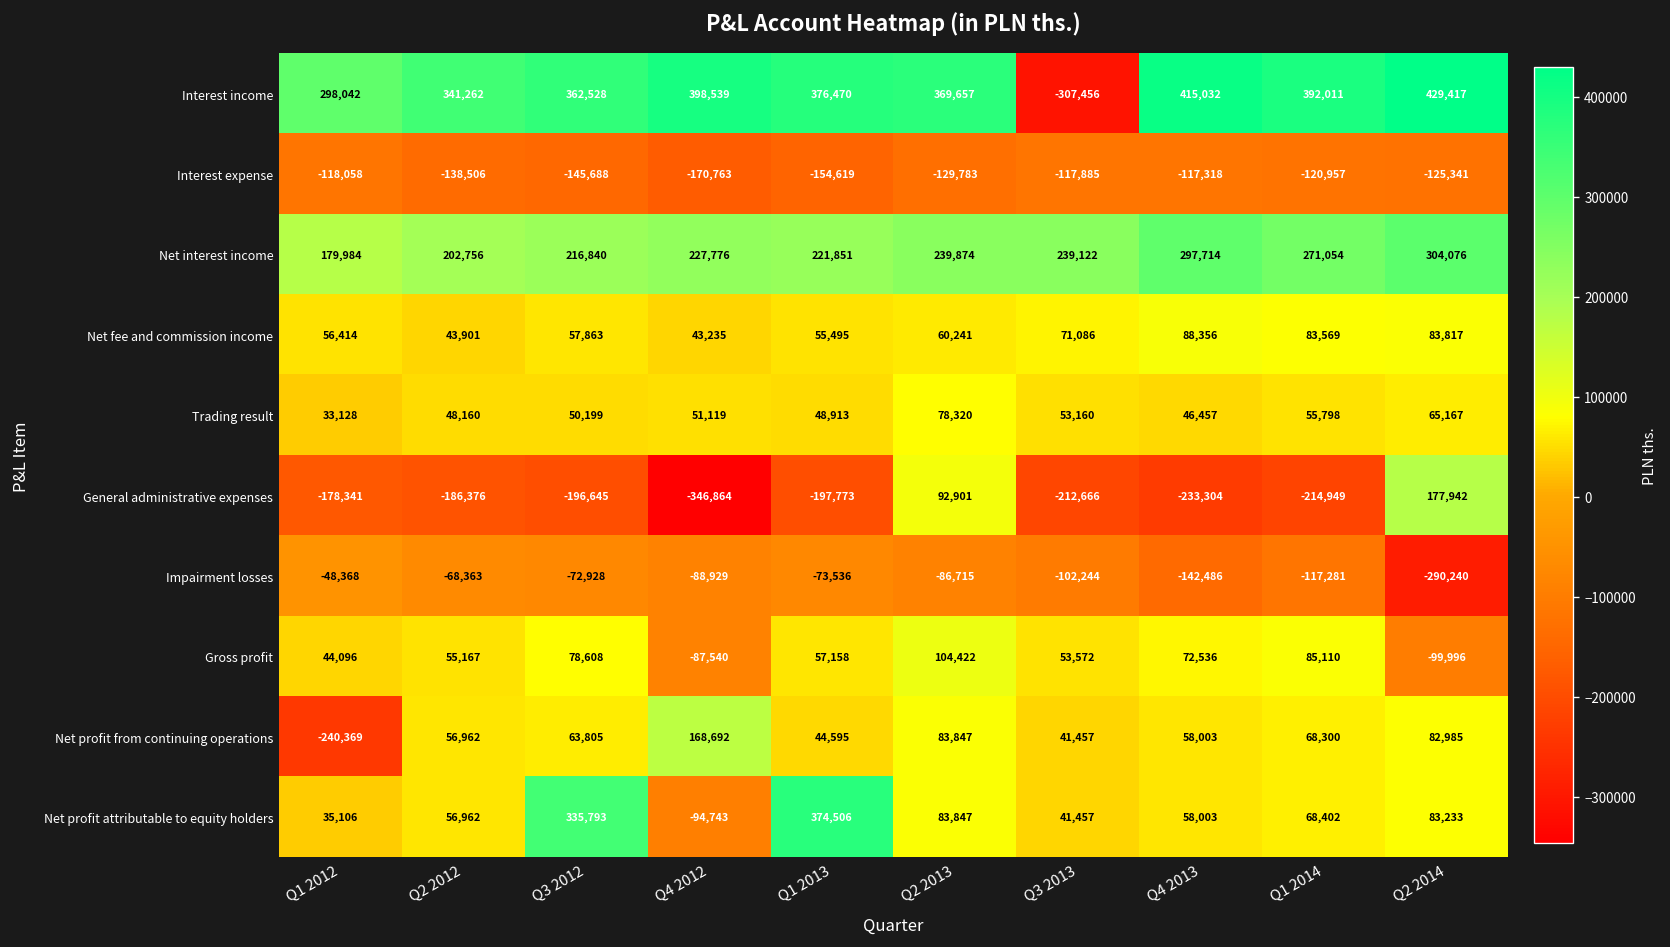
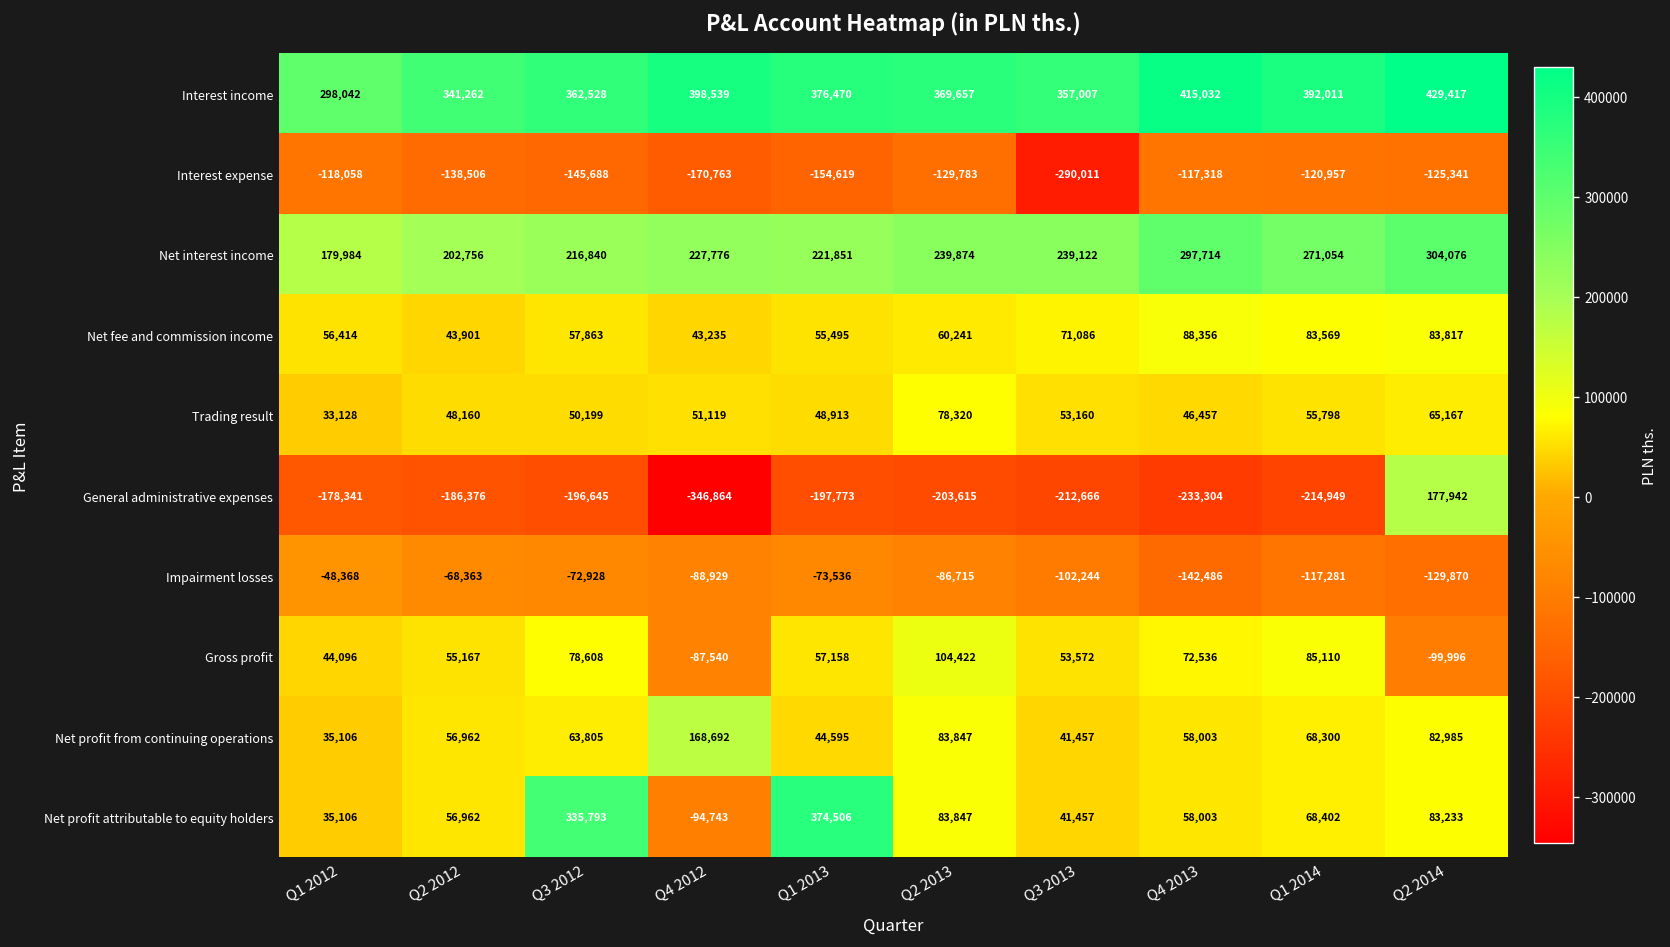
Interest income, Q3 2013: -307,456 -> 357,007
Interest expense, Q3 2013: -117,885 -> -290,011
General administrative expenses, Q2 2013: 92,901 -> -203,615
Impairment losses, Q2 2014: -290,240 -> -129,870
Net profit from continuing operations, Q1 2012: -240,369 -> 35,106
